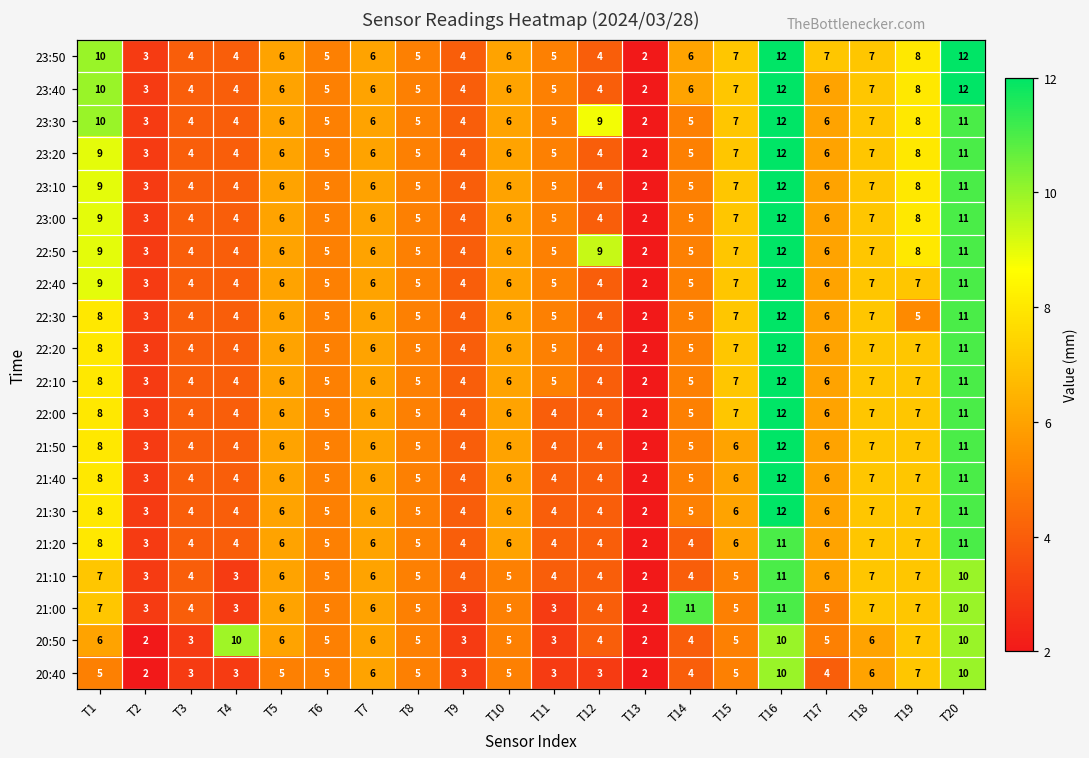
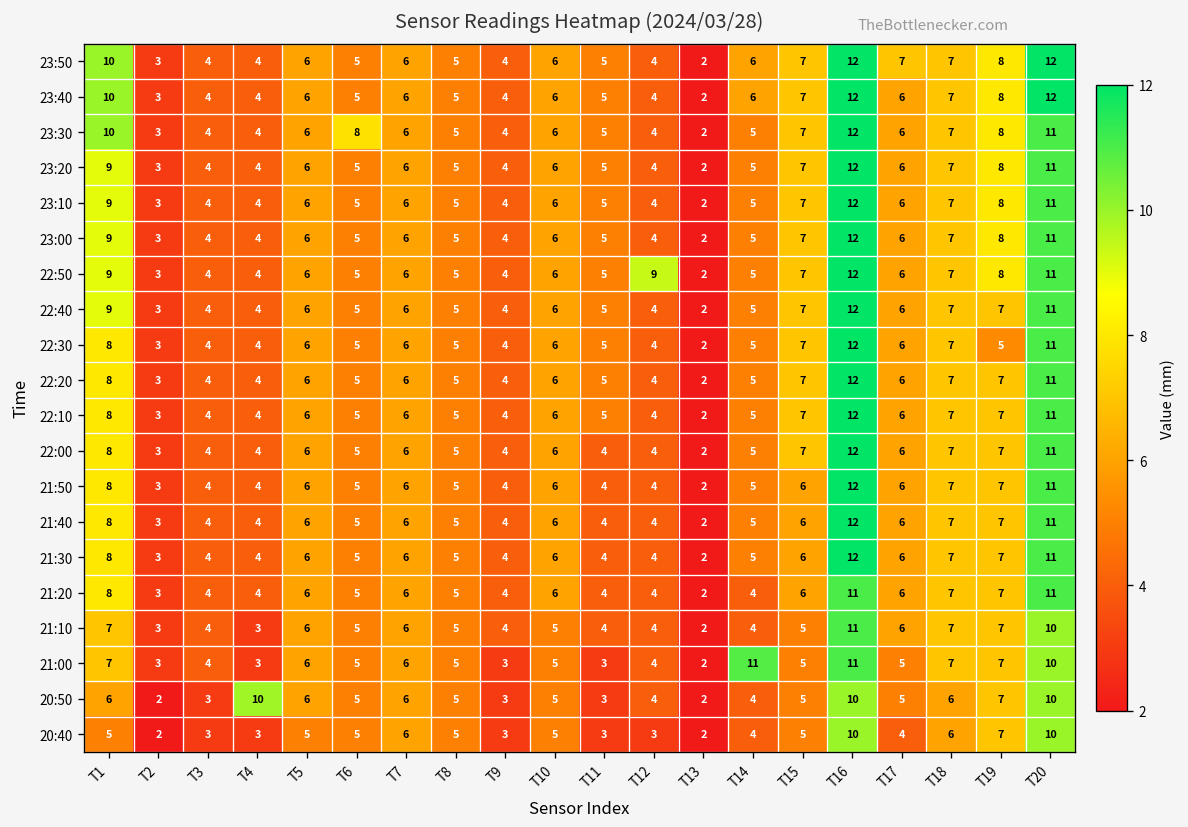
23:30, T6: 5 -> 8
23:30, T12: 9 -> 4
